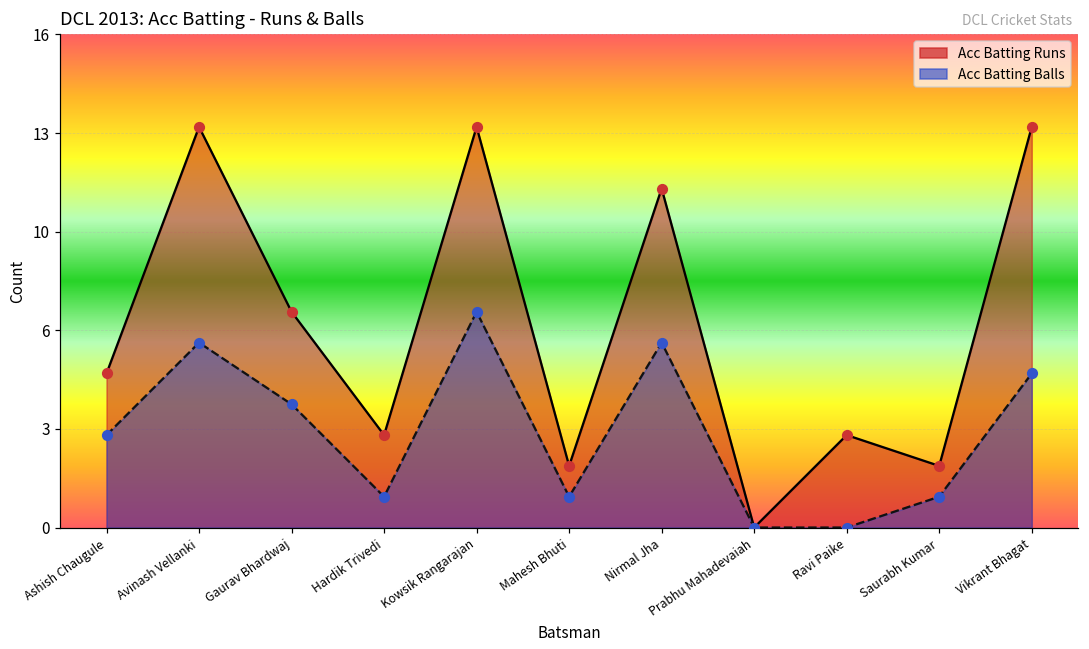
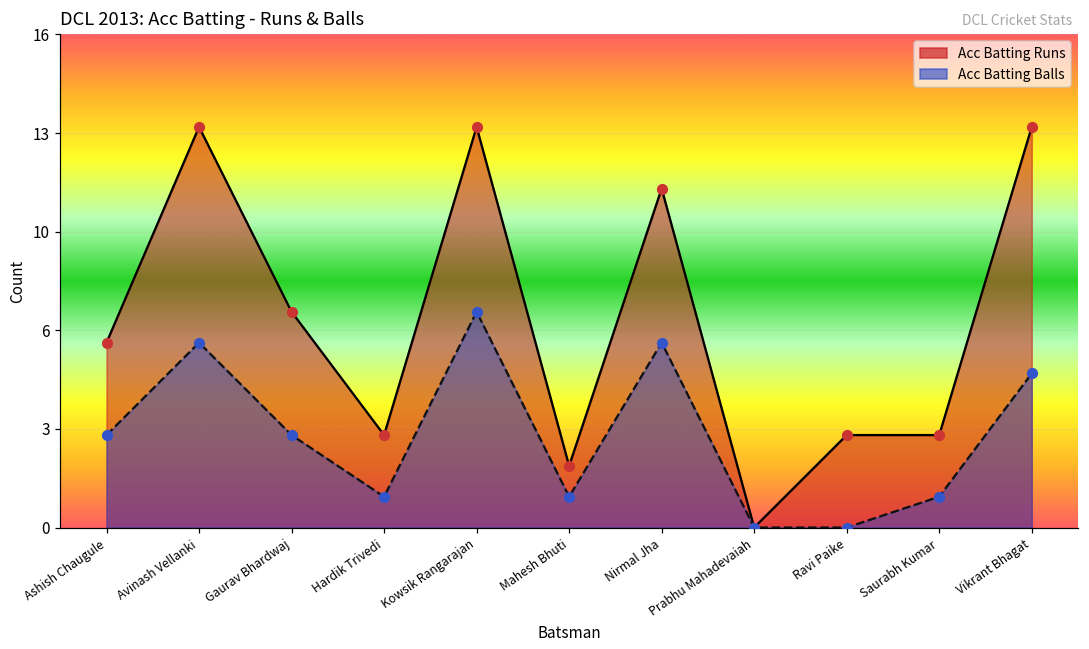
Acc Batting Runs, Ashish Chaugule: 5 -> 6
Acc Batting Balls, Gaurav Bhardwaj: 4 -> 3
Acc Batting Runs, Saurabh Kumar: 2 -> 3
